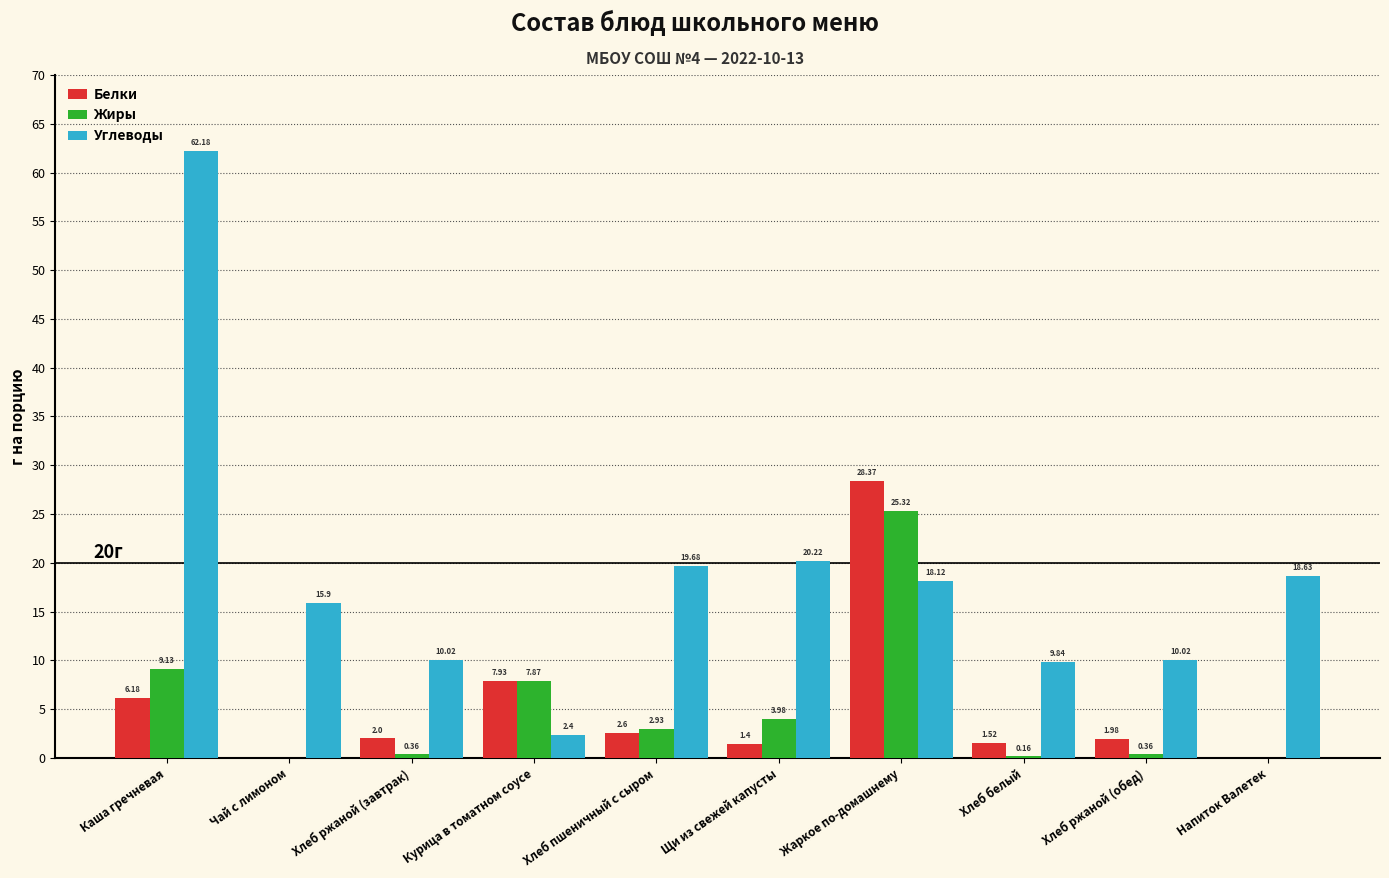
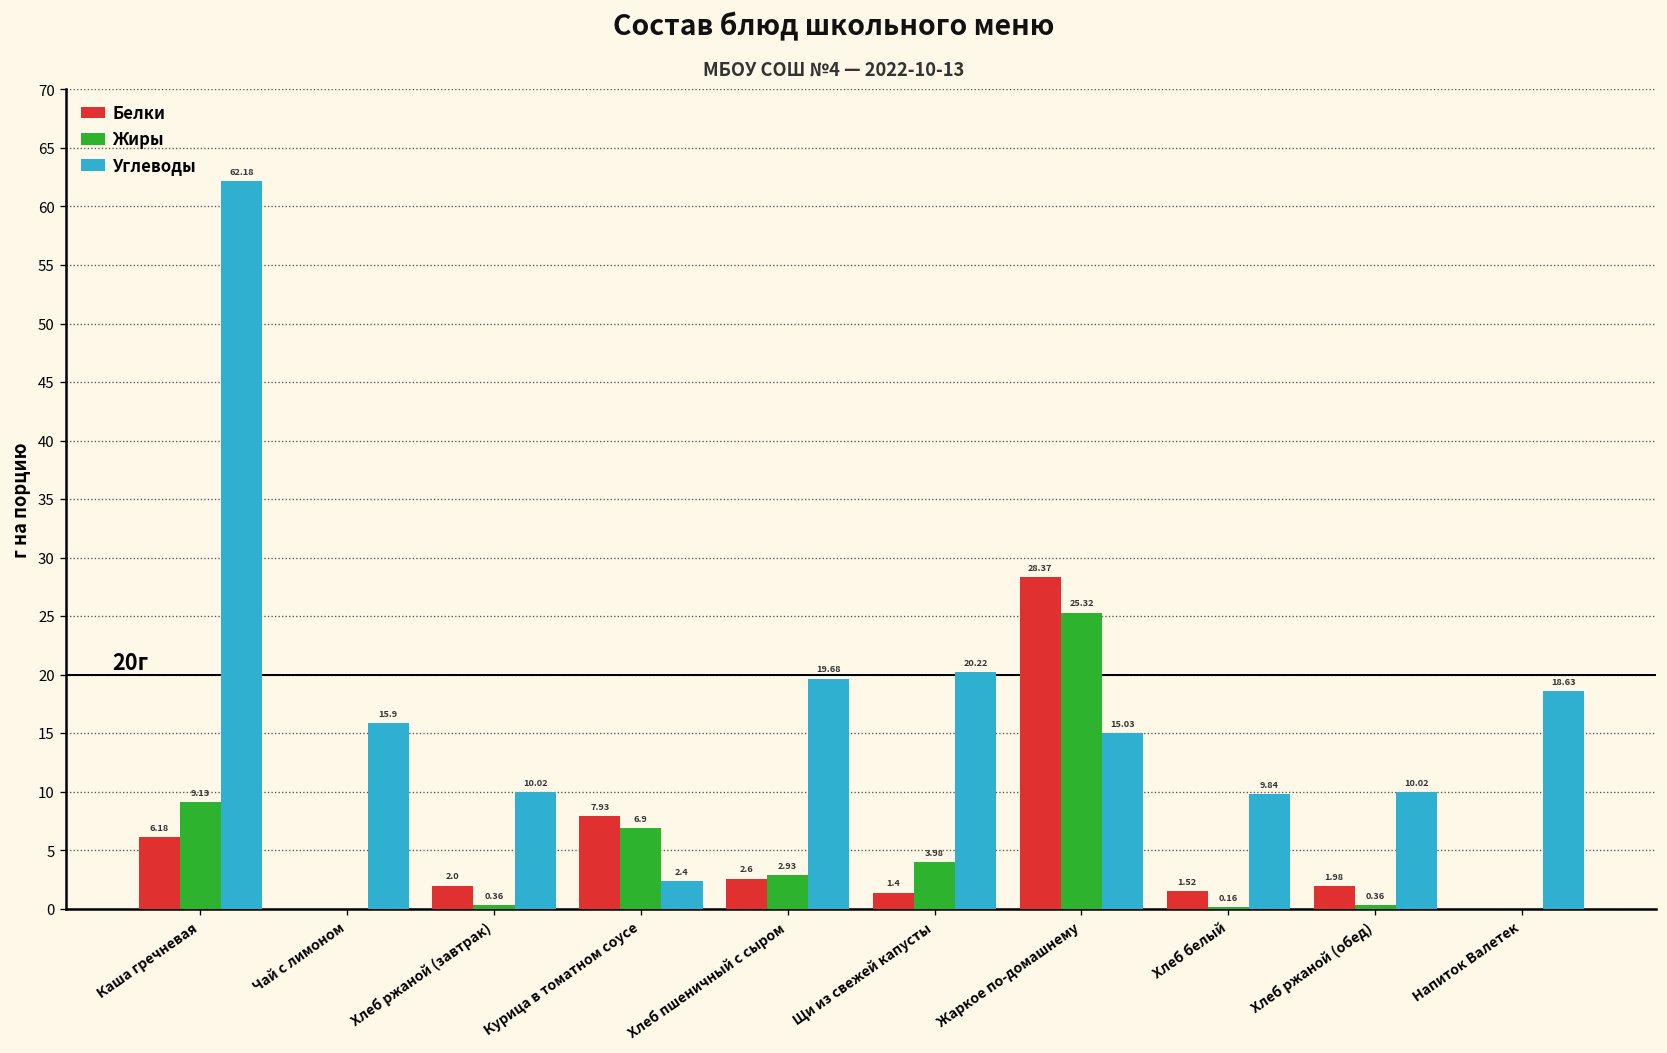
Жиры, Курица в томатном соусе: 7.87 -> 6.9
Углеводы, Жаркое по-домашнему: 18.12 -> 15.03
